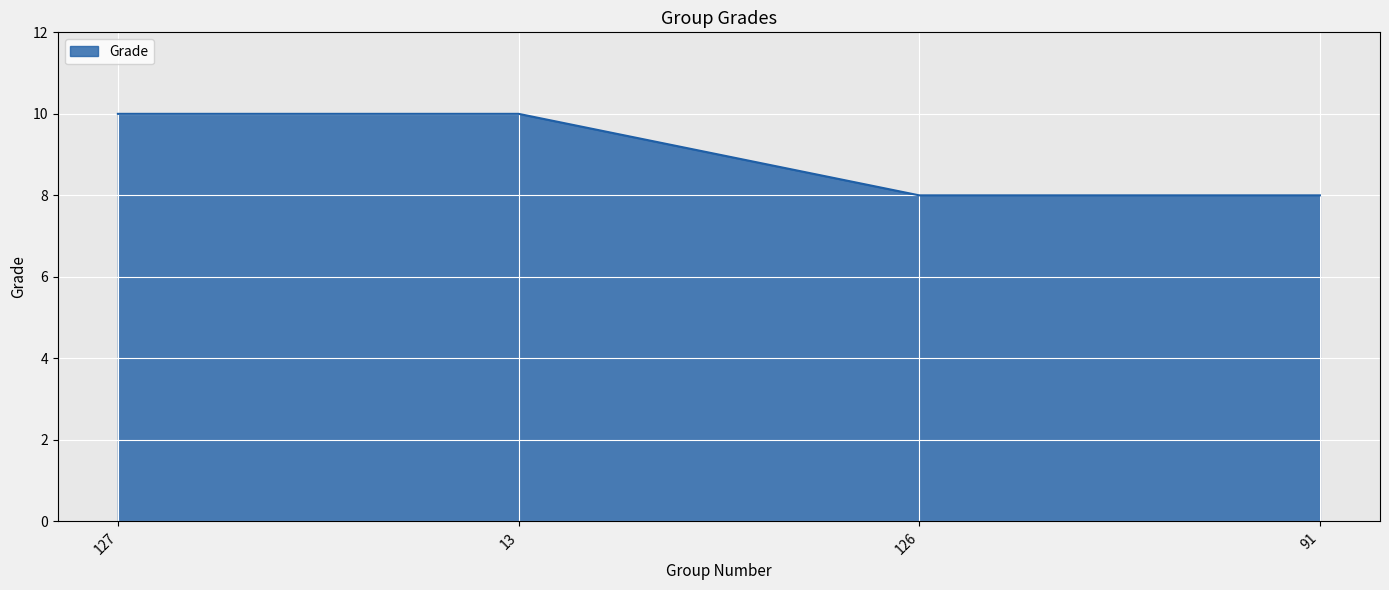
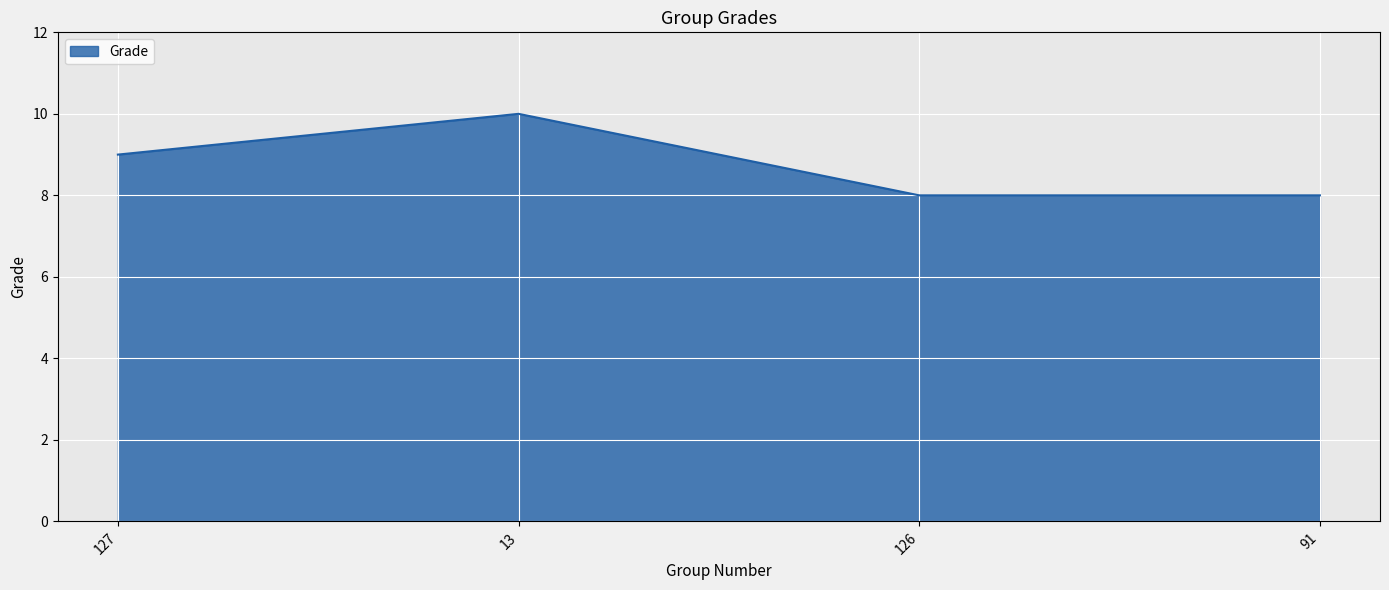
127: 10 -> 9
